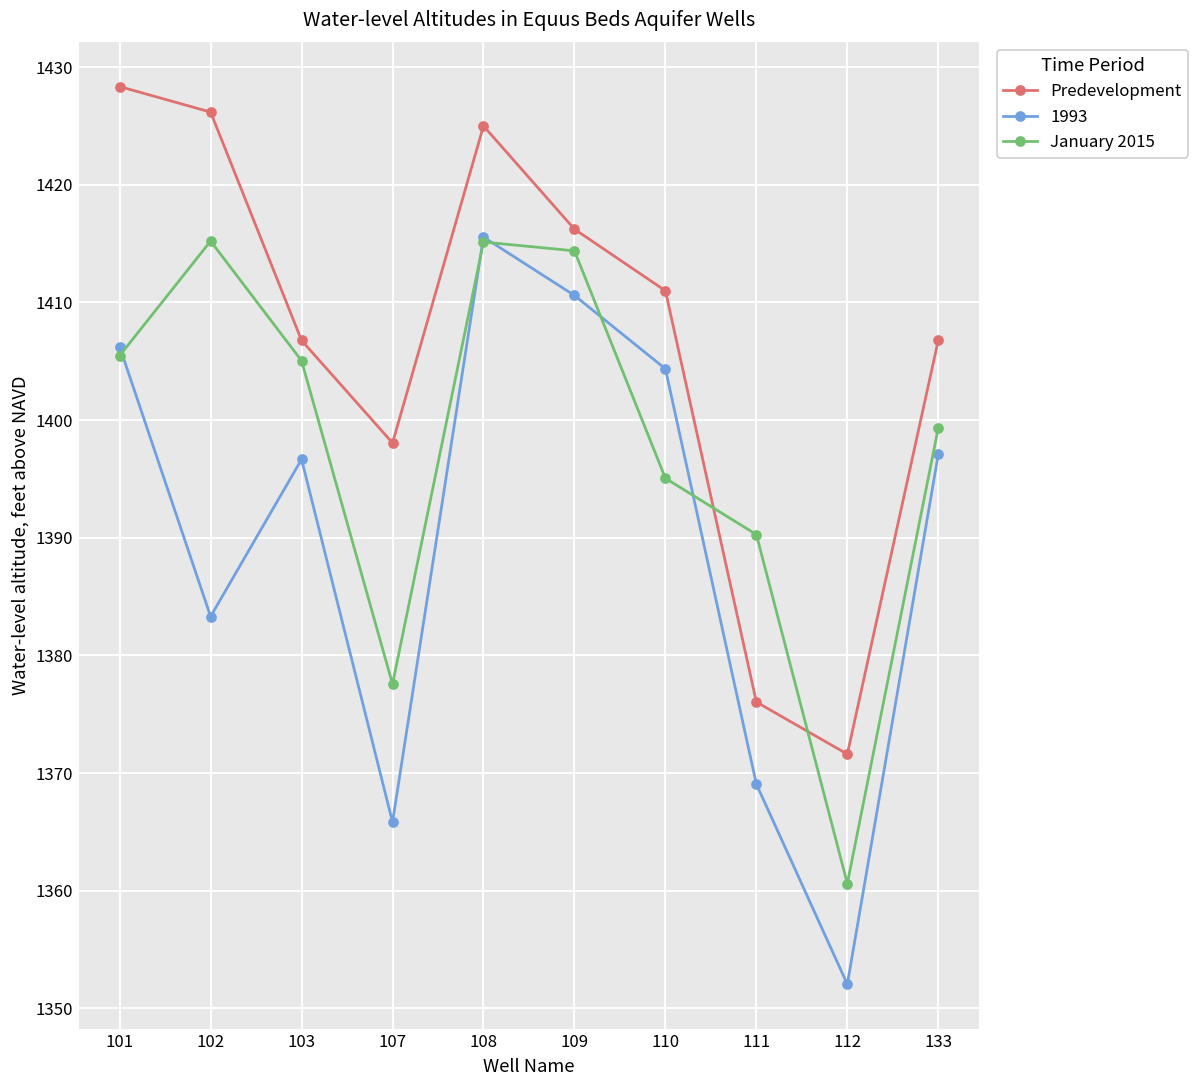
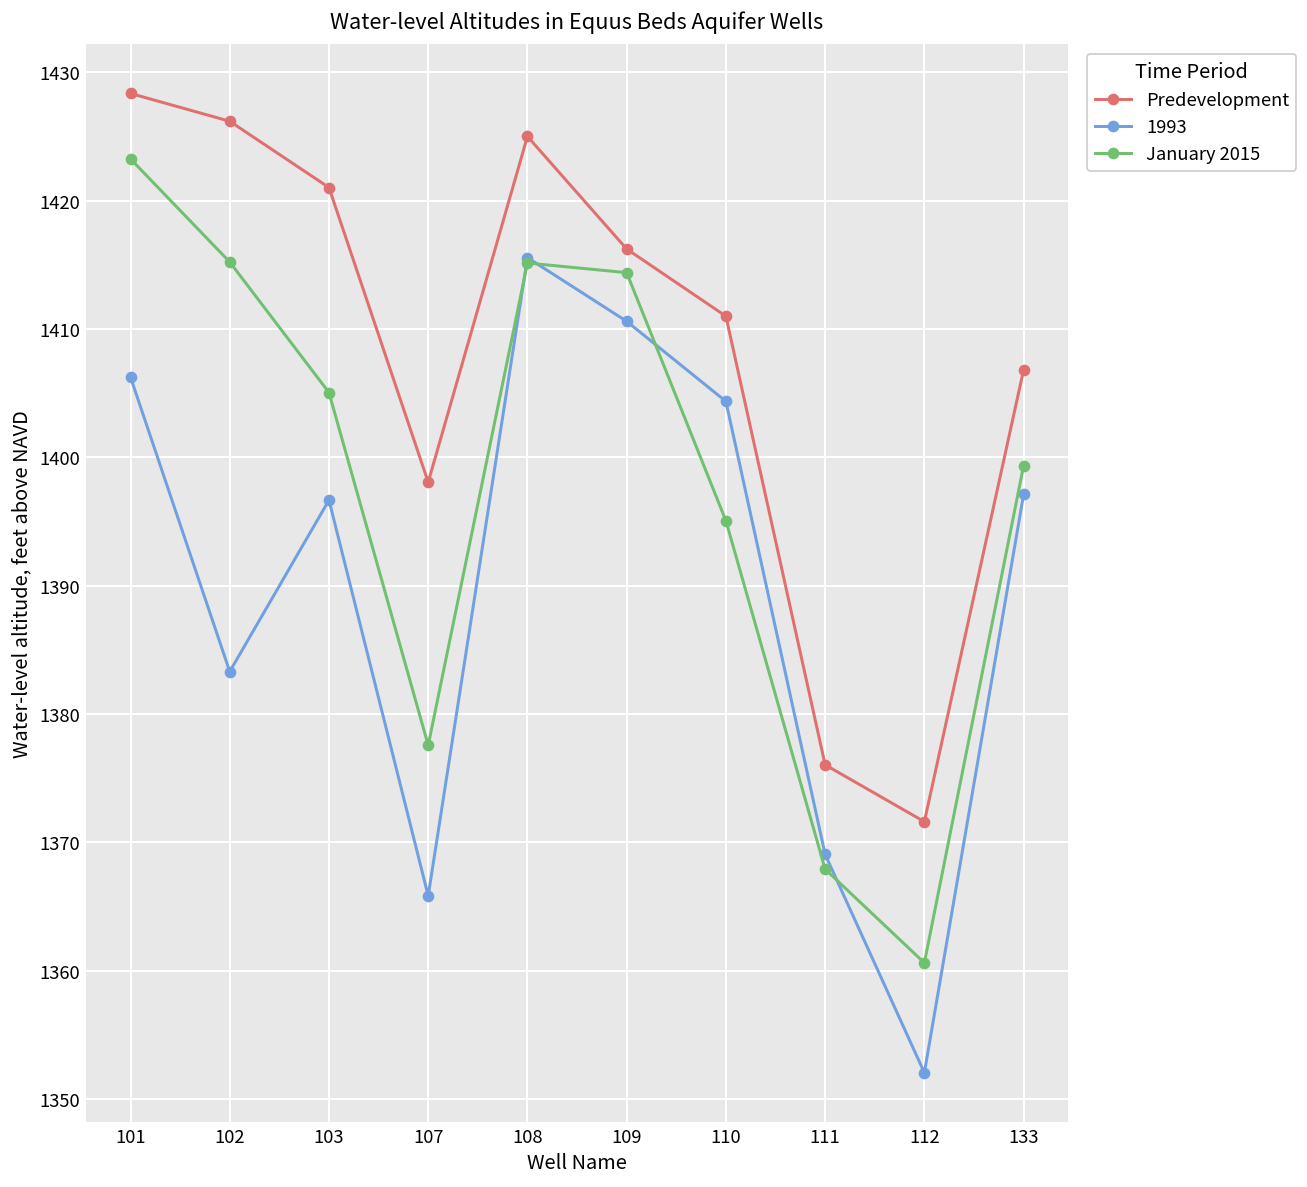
January 2015, 101: 1405.5 -> 1423.2
Predevelopment, 103: 1406.8 -> 1421.0
January 2015, 111: 1390.3 -> 1367.9
